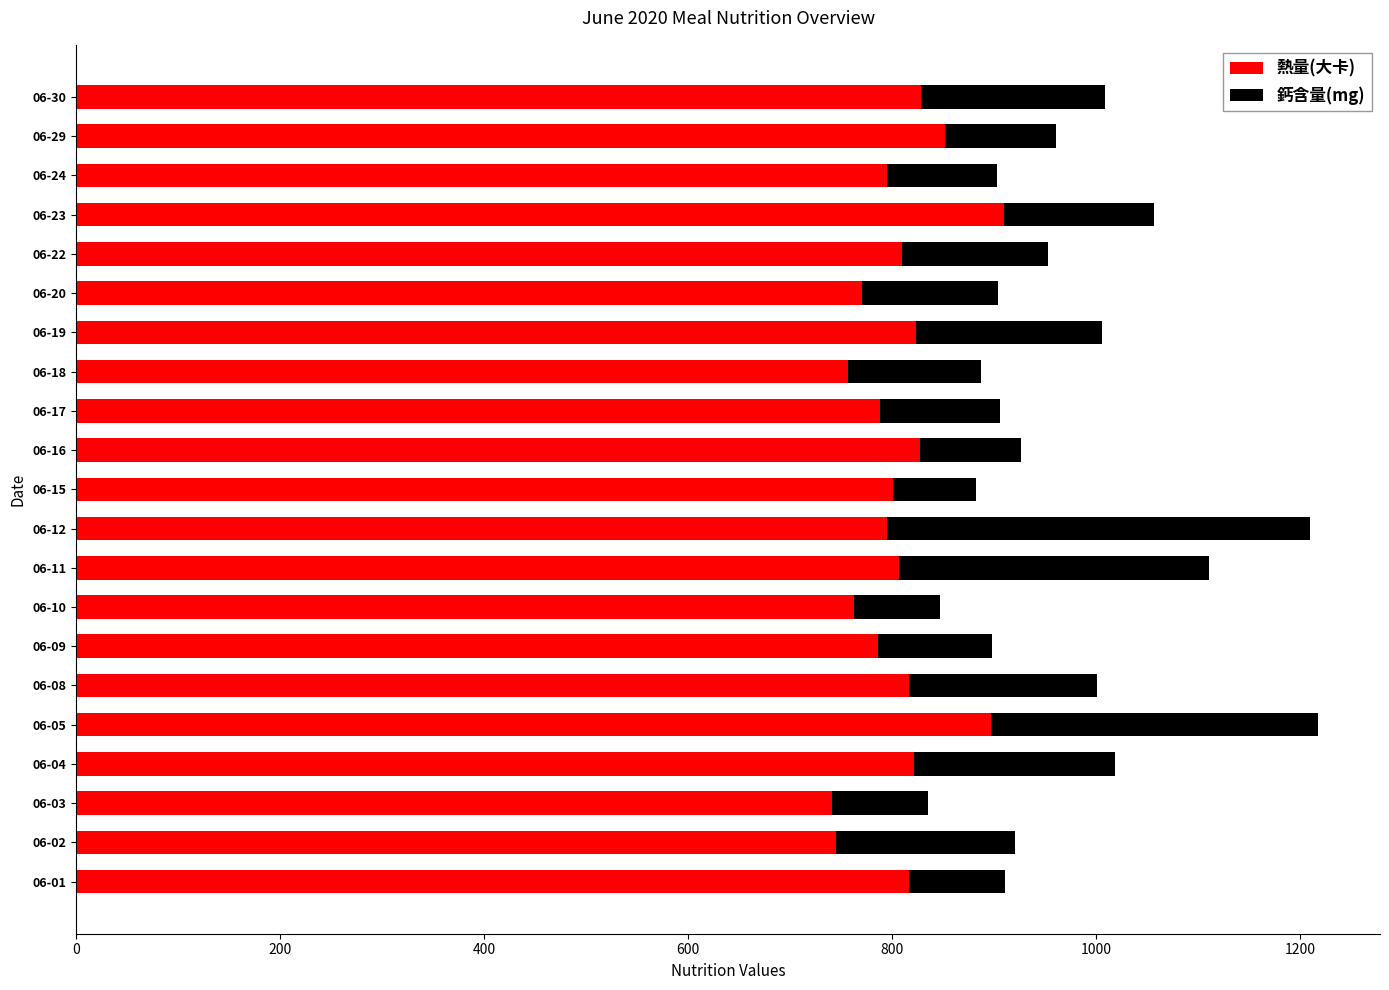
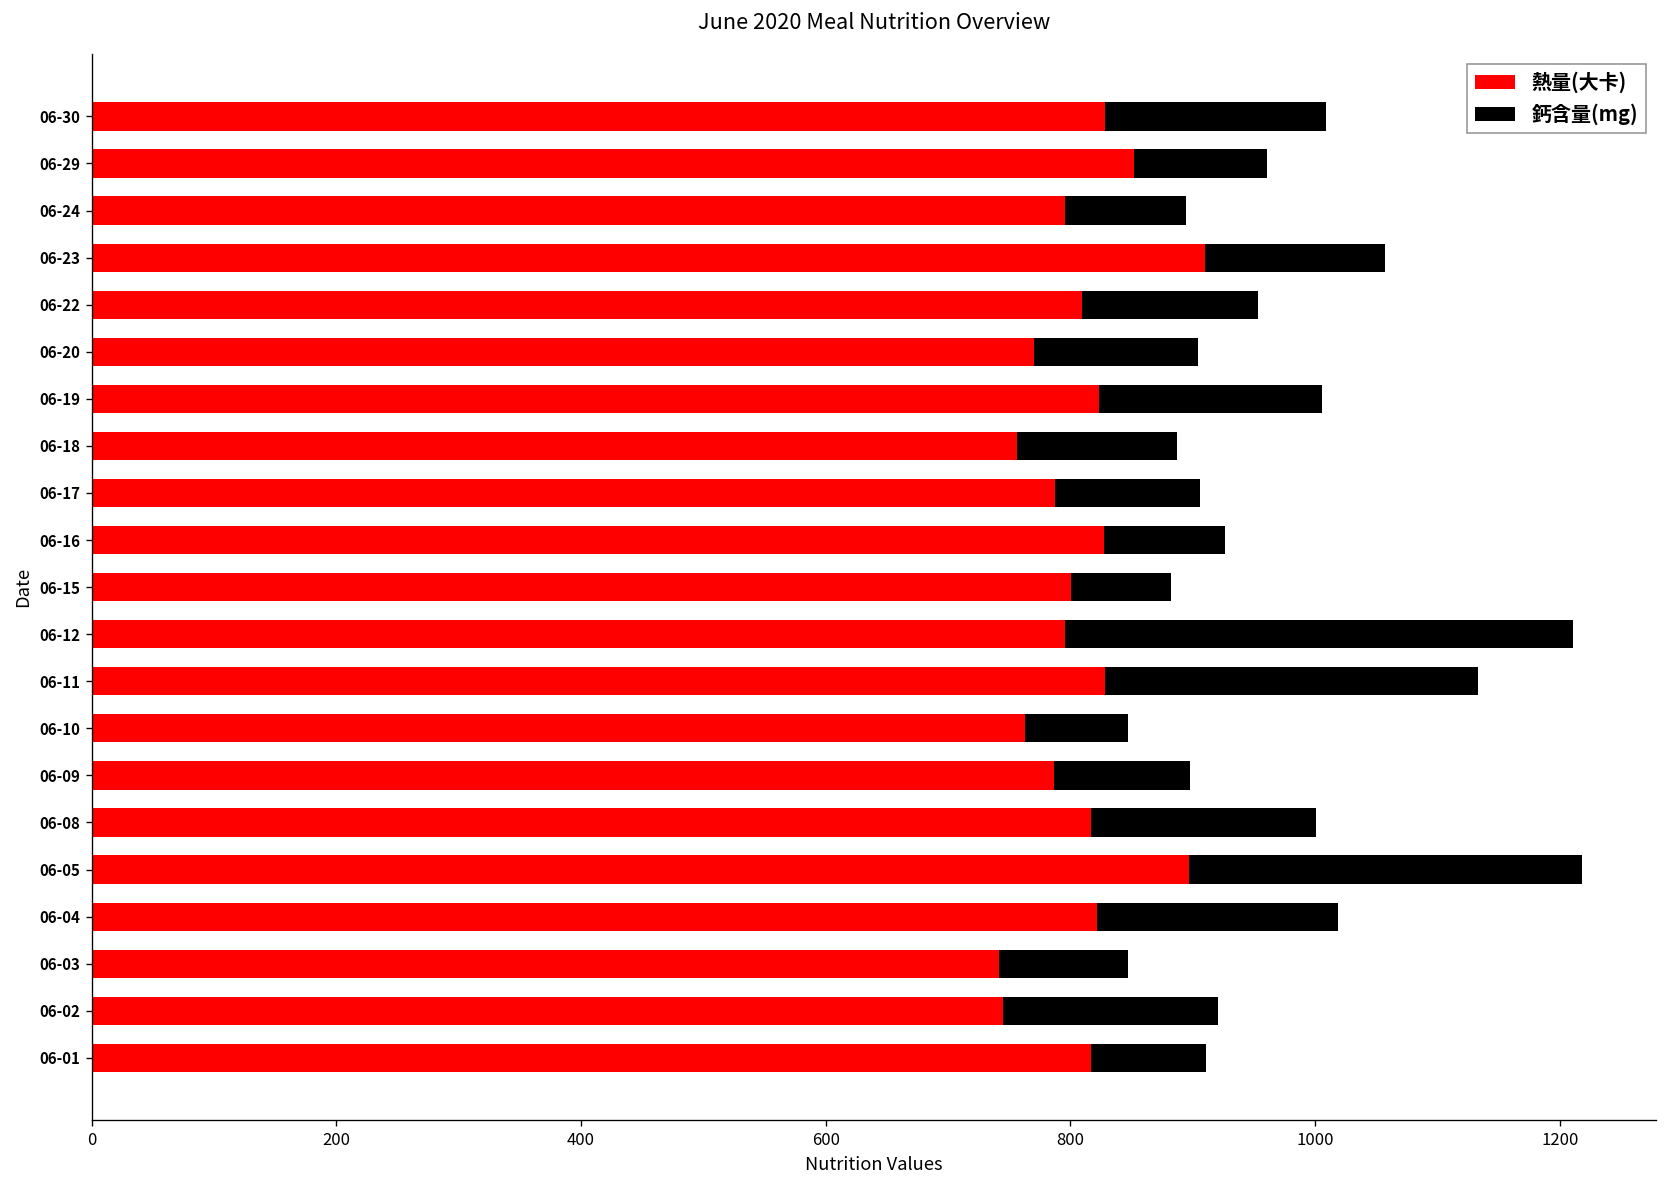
鈣含量(mg), 06-24: 108 -> 99
熱量(大卡), 06-11: 807 -> 828
鈣含量(mg), 06-03: 94 -> 106
